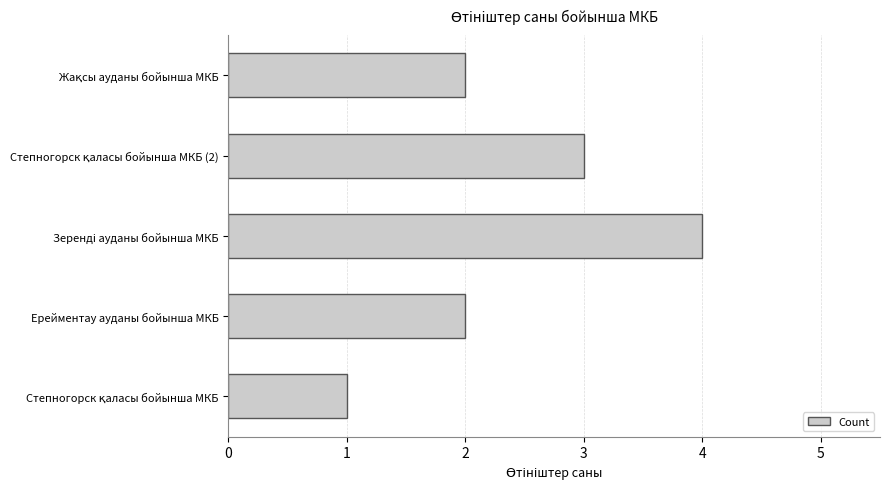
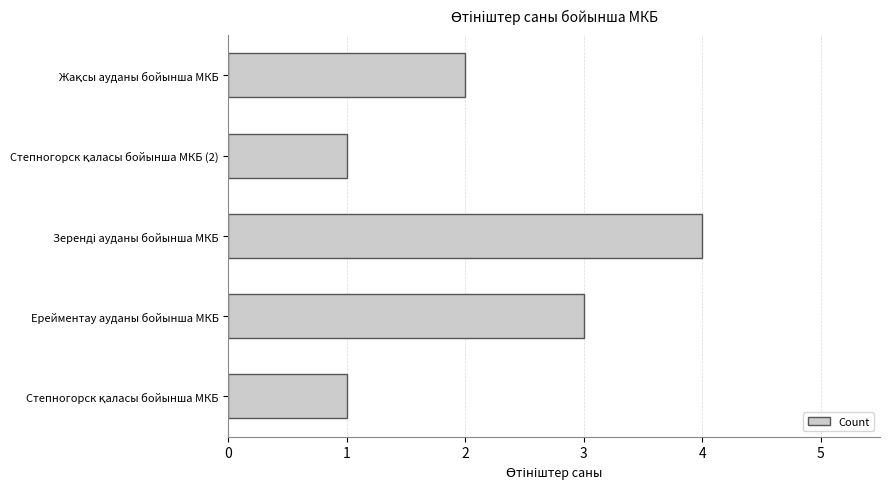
Степногорск қаласы бойынша МКБ (2): 3 -> 1
Ерейментау ауданы бойынша МКБ: 2 -> 3
